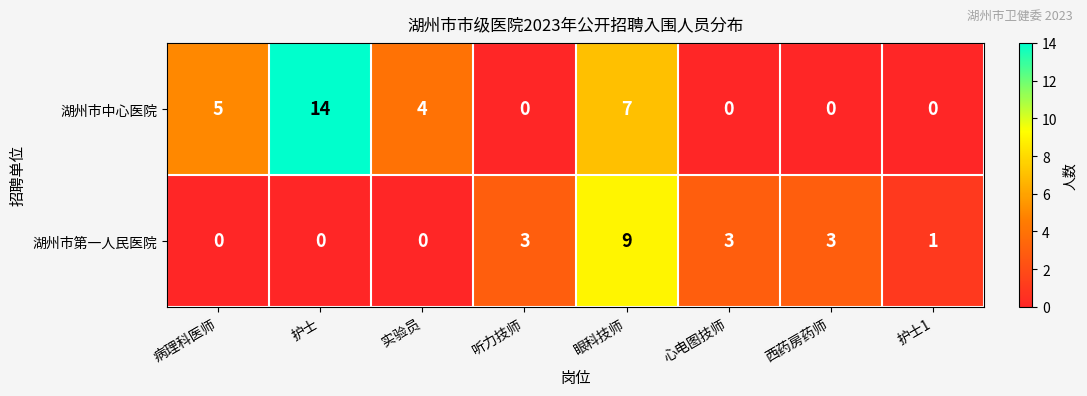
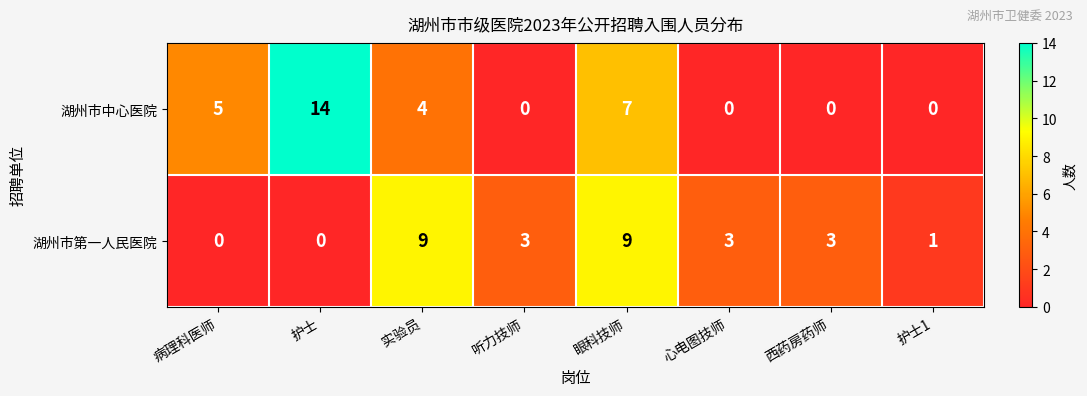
湖州市第一人民医院, 实验员: 0 -> 9
